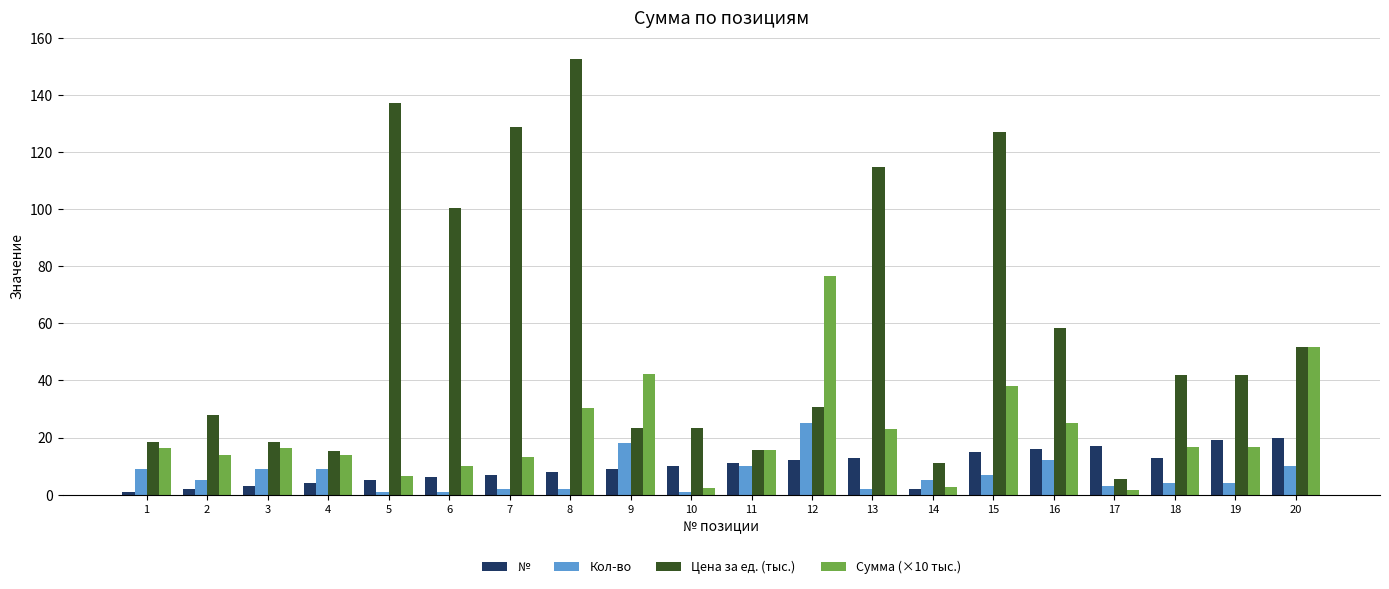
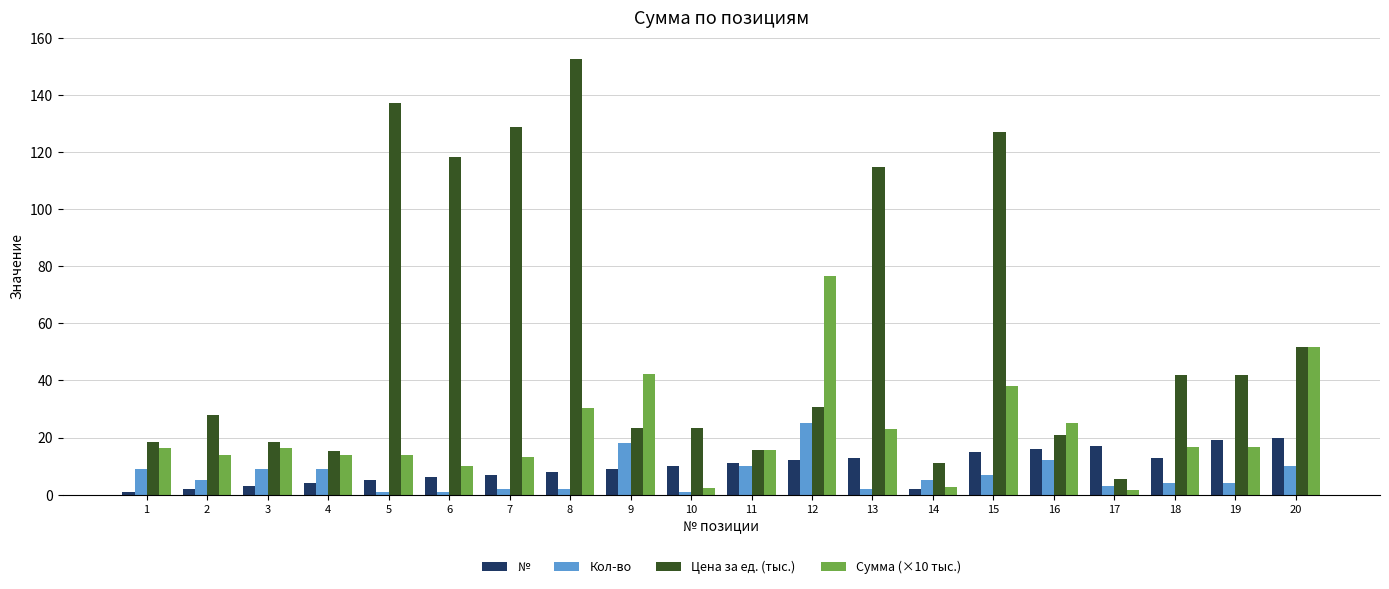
Сумма (×10 тыс.), 5: 6 -> 14
Цена за ед. (тыс.), 6: 101 -> 118
Цена за ед. (тыс.), 16: 58 -> 21
